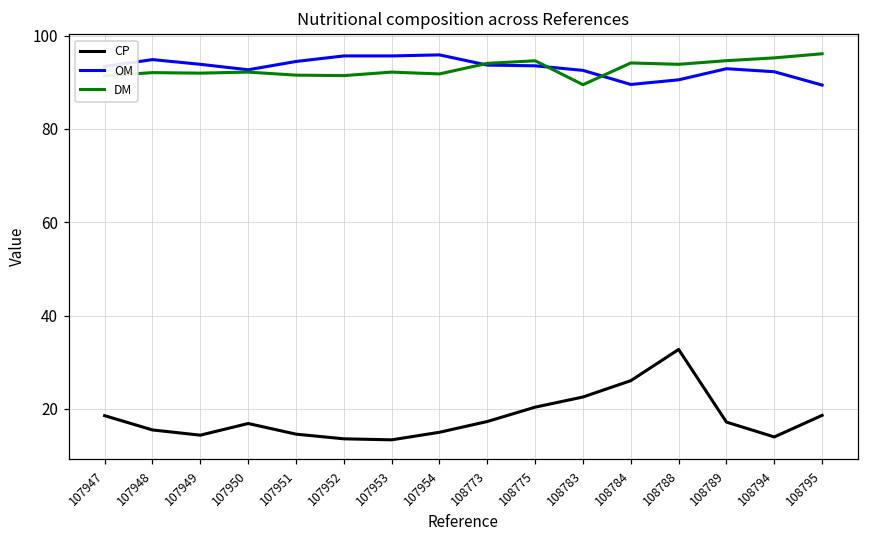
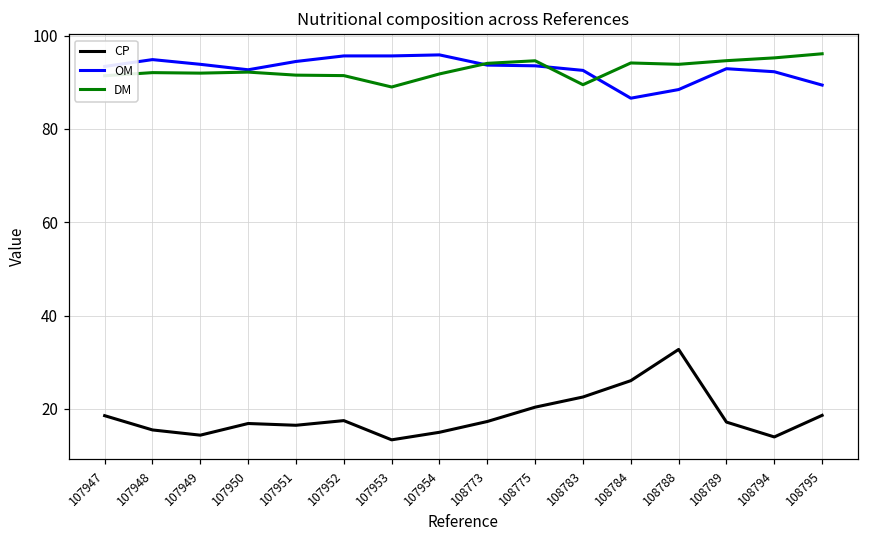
CP, 107951: 15 -> 17
CP, 107952: 14 -> 18
DM, 107953: 92 -> 89
OM, 108784: 90 -> 87
OM, 108788: 91 -> 88
